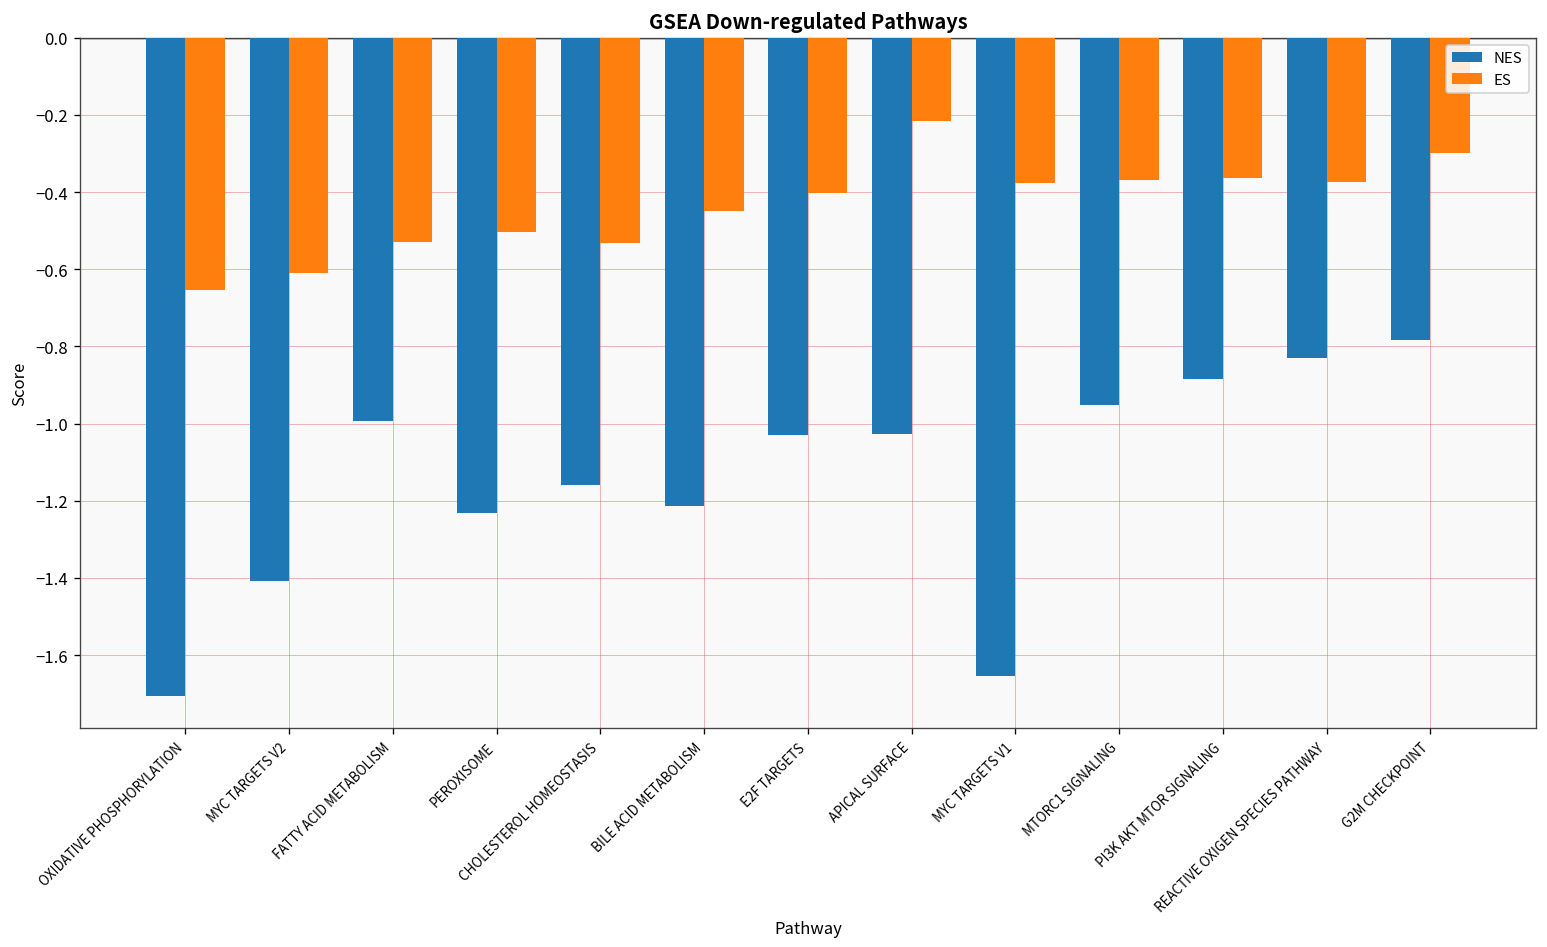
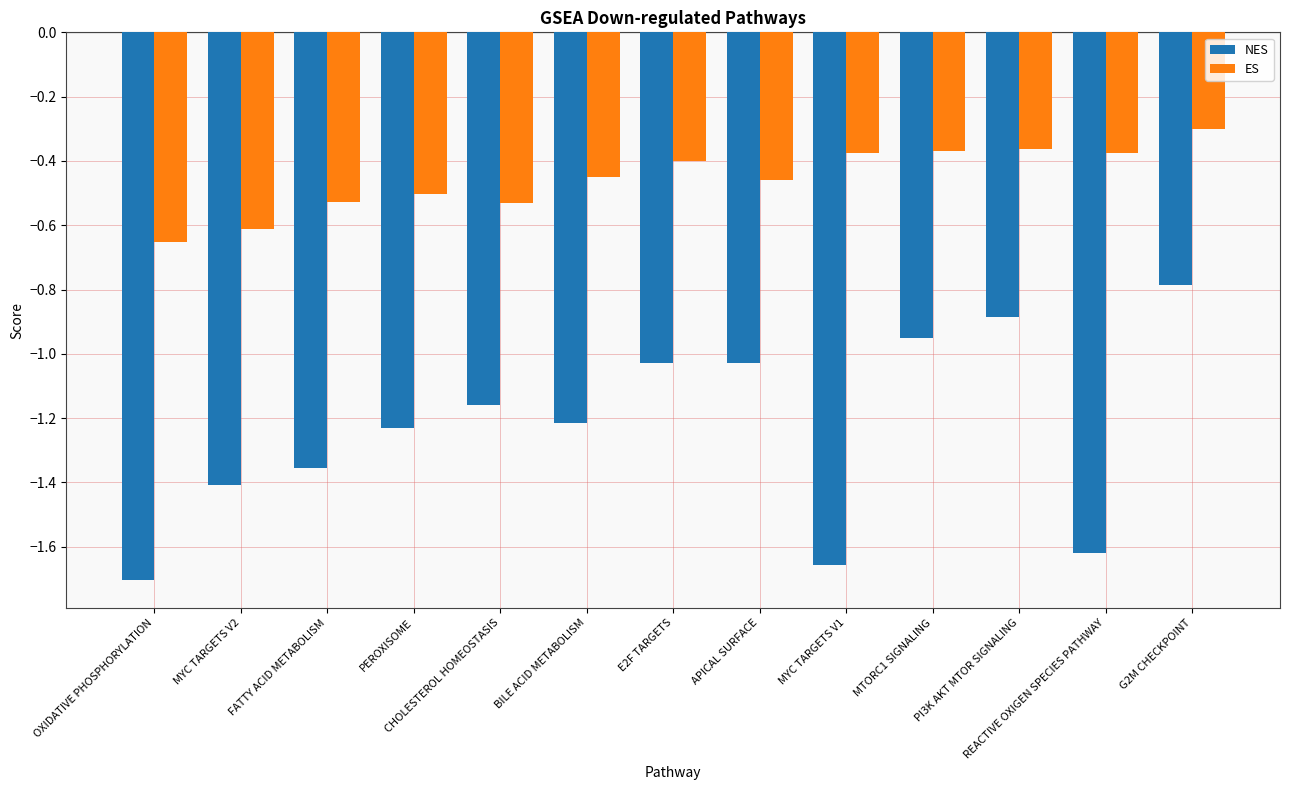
NES, FATTY ACID METABOLISM: -0.99 -> -1.36
ES, APICAL SURFACE: -0.22 -> -0.46
NES, REACTIVE OXIGEN SPECIES PATHWAY: -0.83 -> -1.62
